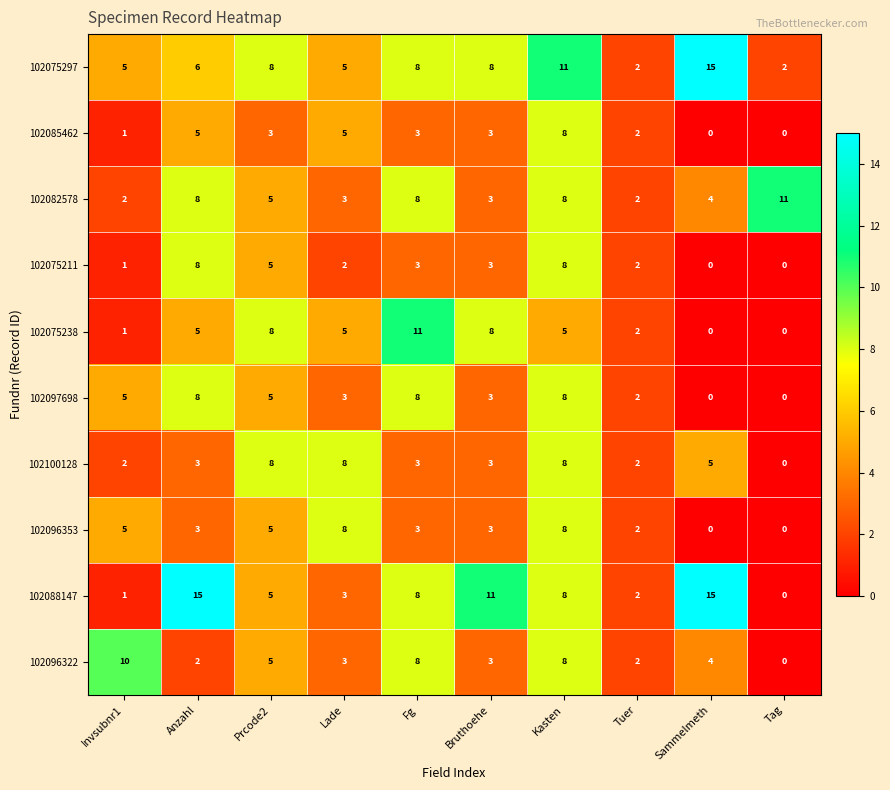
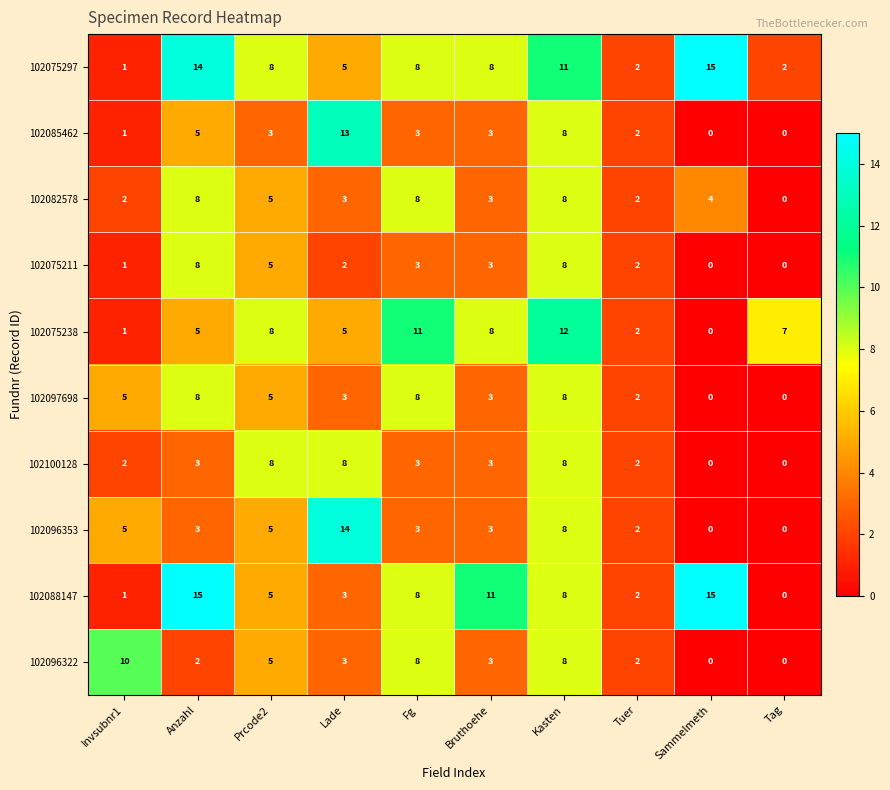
102075297, Invsubnr1: 5 -> 1
102075297, Anzahl: 6 -> 14
102085462, Lade: 5 -> 13
102082578, Tag: 11 -> 0
102075238, Kasten: 5 -> 12
102075238, Tag: 0 -> 7
102100128, Sammelmeth: 5 -> 0
102096353, Lade: 8 -> 14
102096322, Sammelmeth: 4 -> 0
